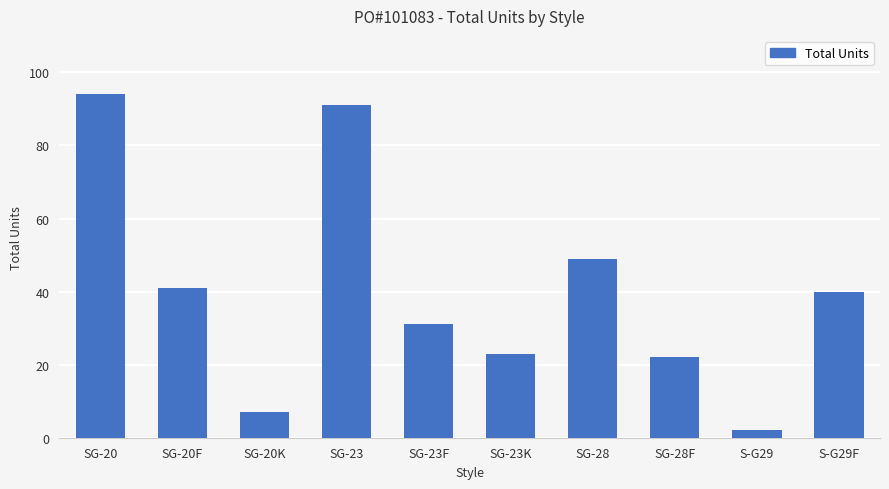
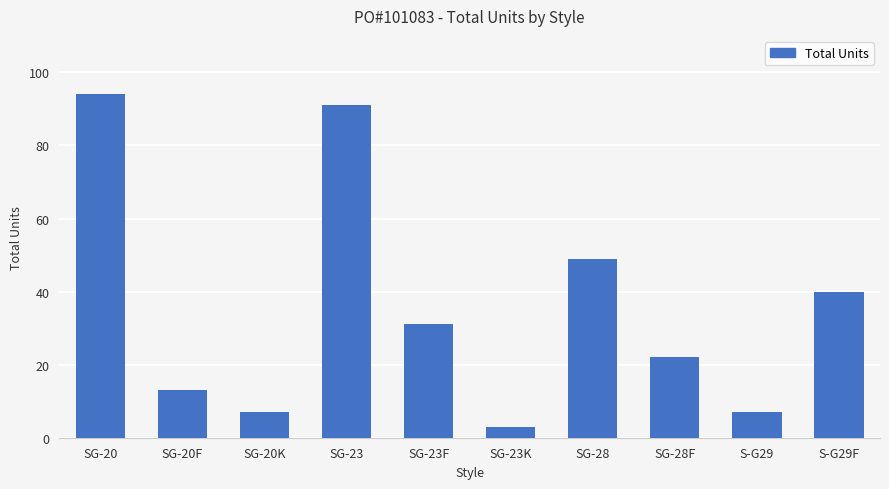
SG-20F: 41 -> 13
SG-23K: 23 -> 3
S-G29: 2 -> 7
